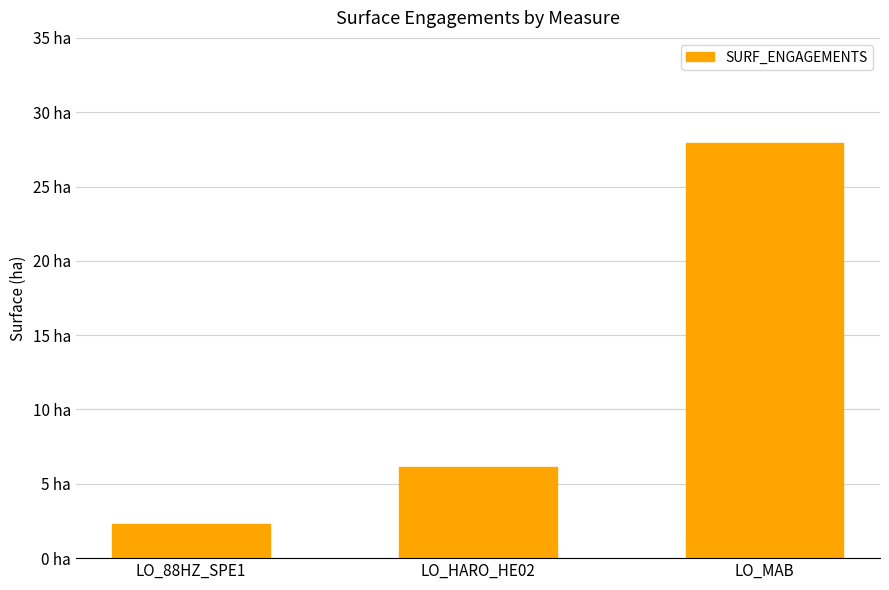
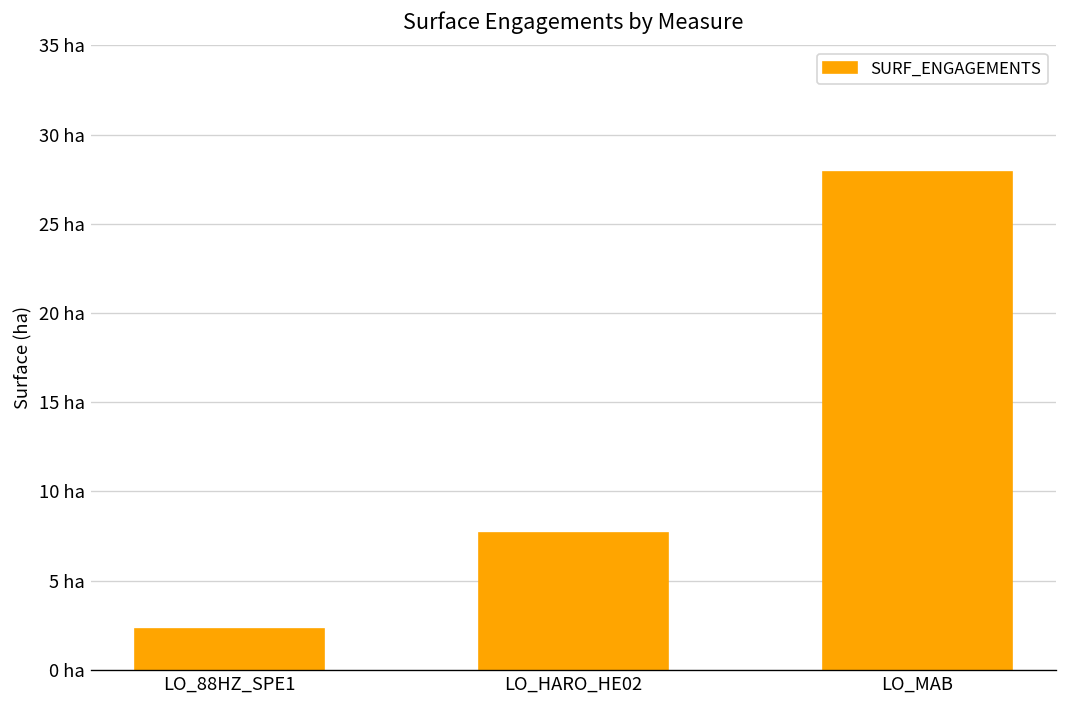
LO_HARO_HE02: 6.1 ha -> 7.7 ha
